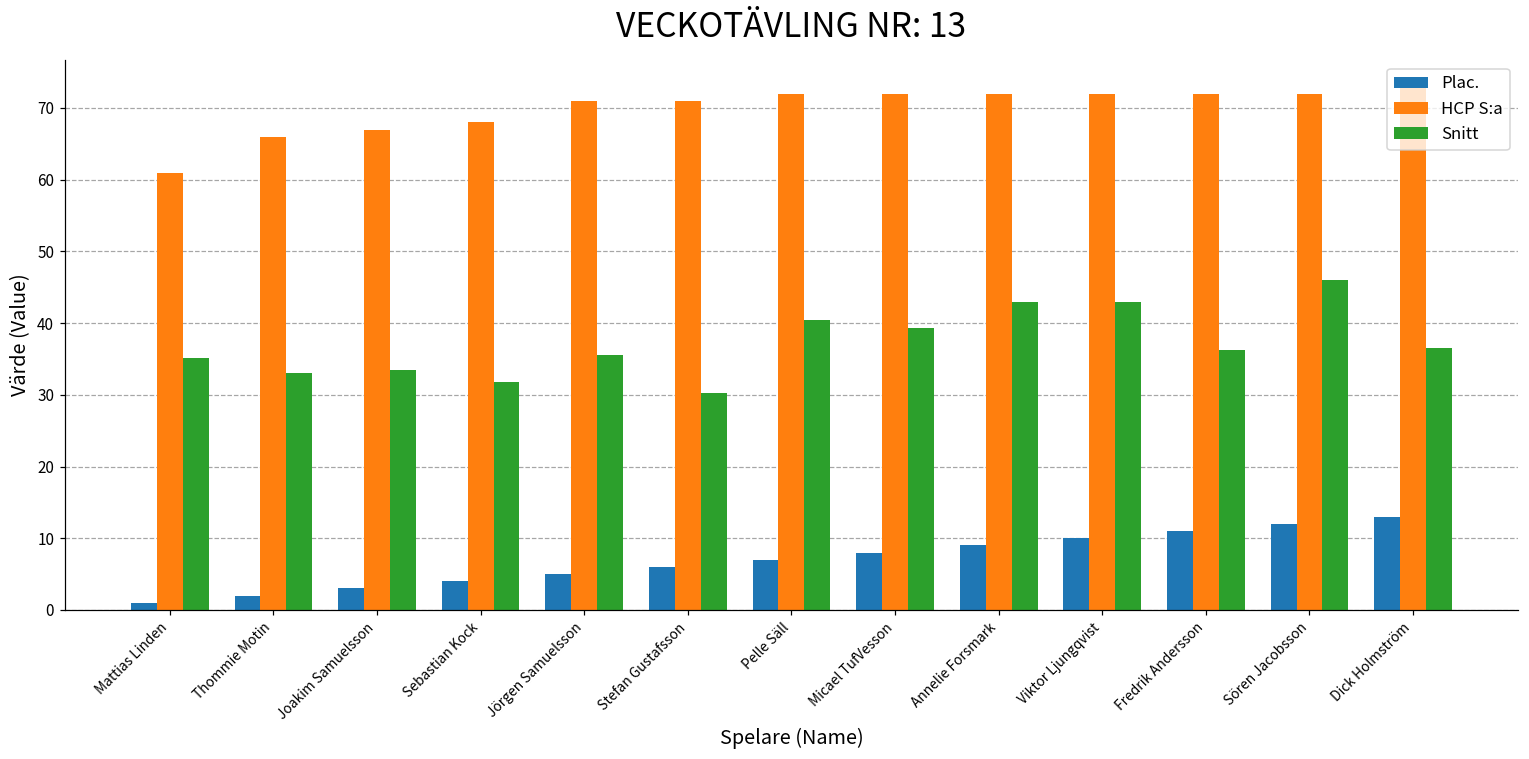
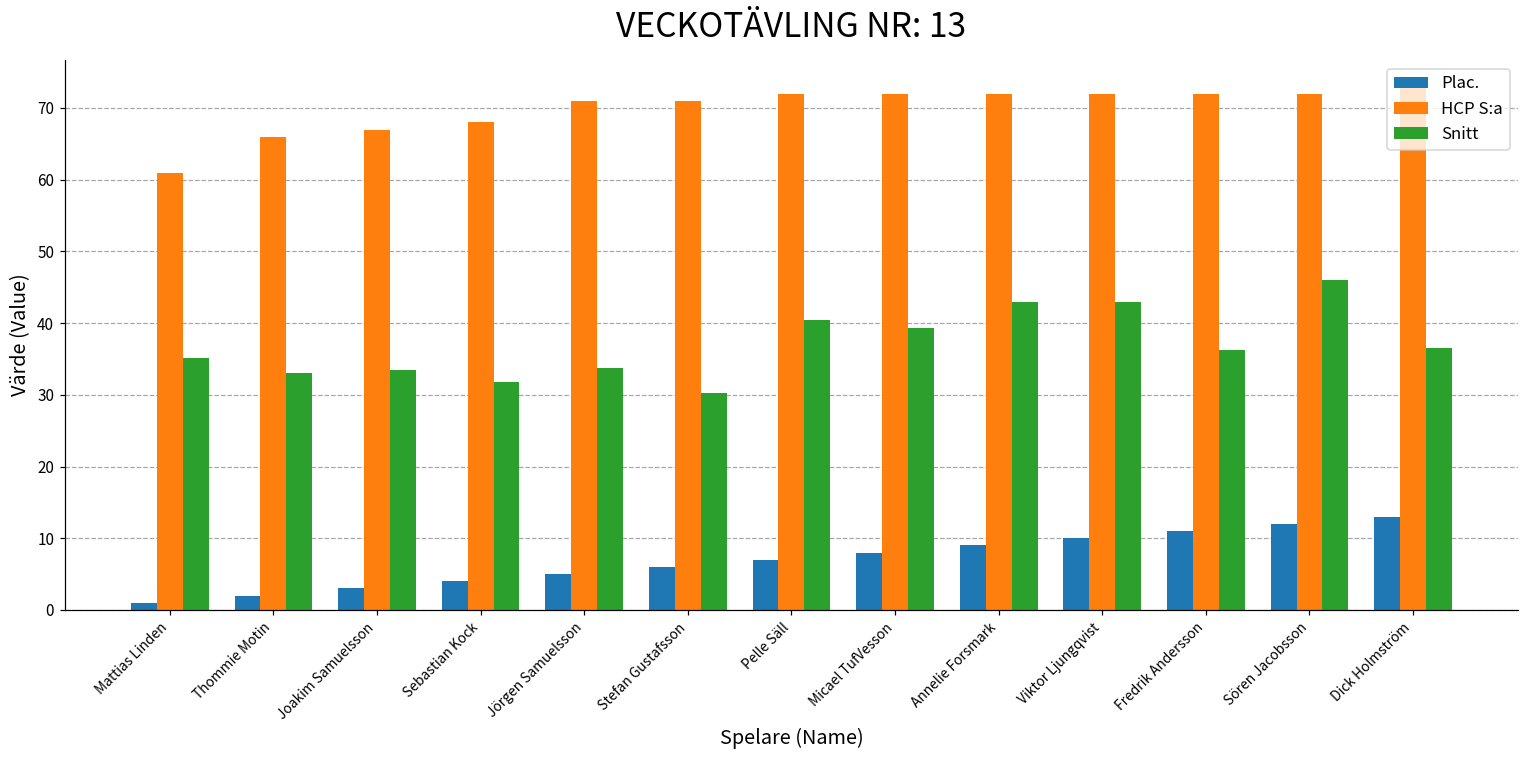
Snitt, Jörgen Samuelsson: 36 -> 34
